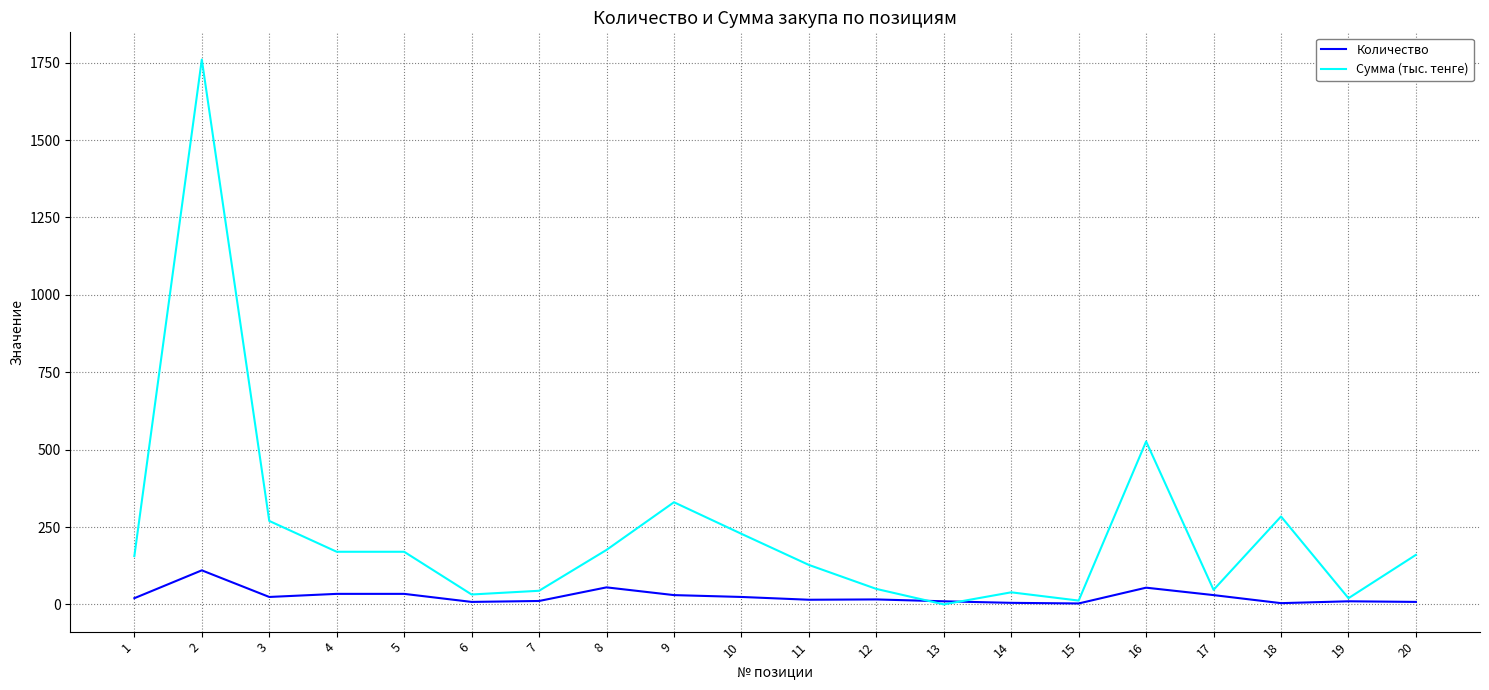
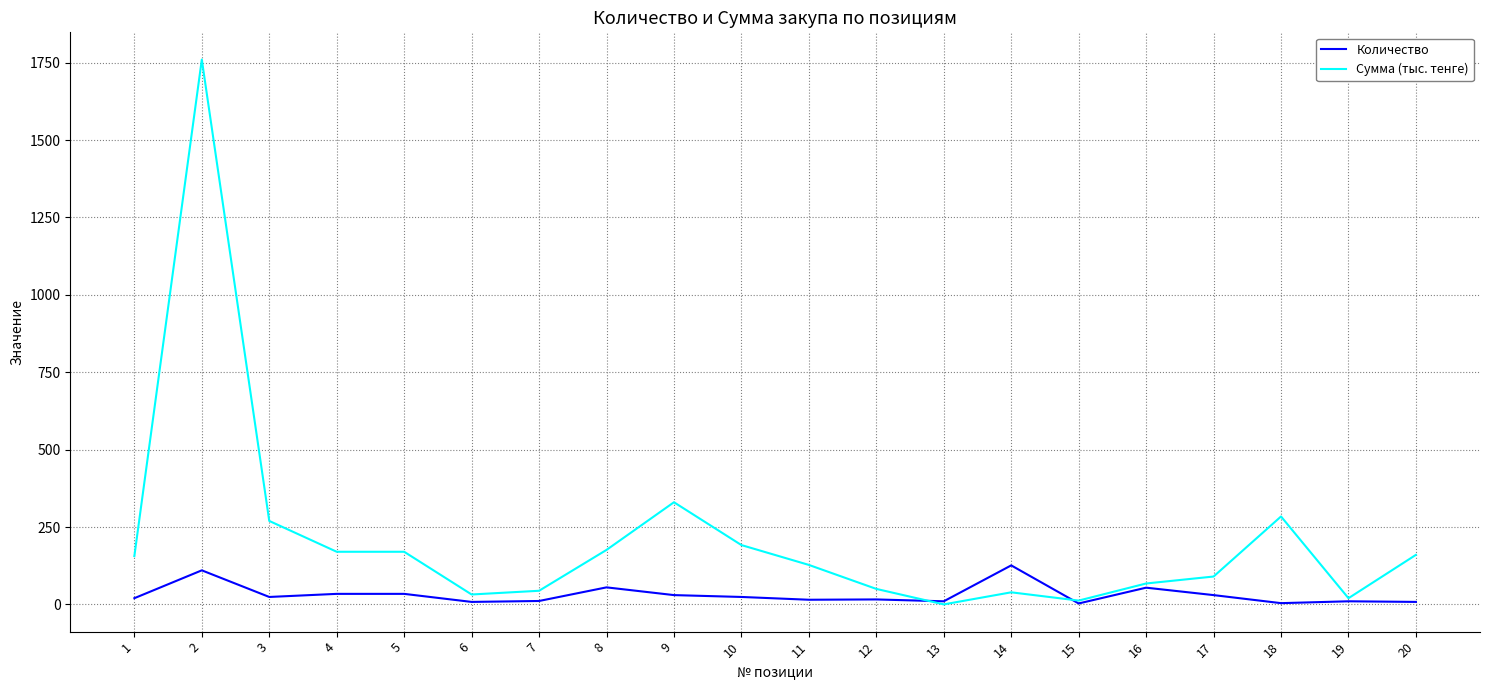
Сумма (тыс. тенге), 10: 230 -> 190
Количество, 14: 10 -> 130
Сумма (тыс. тенге), 16: 530 -> 70
Сумма (тыс. тенге), 17: 50 -> 90
